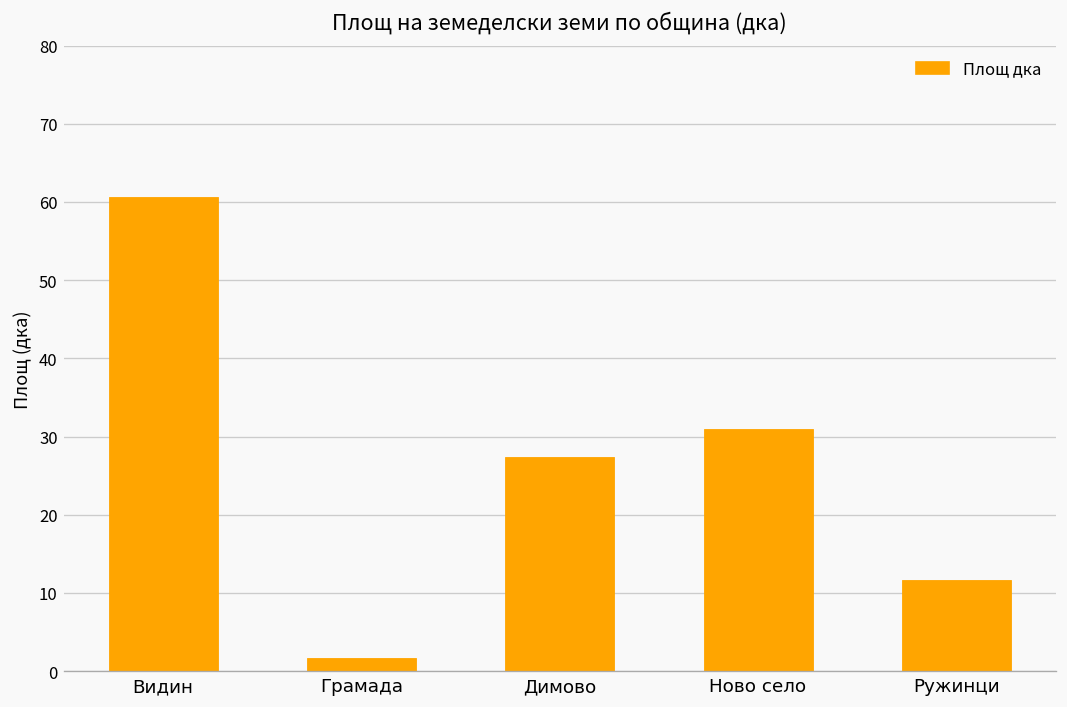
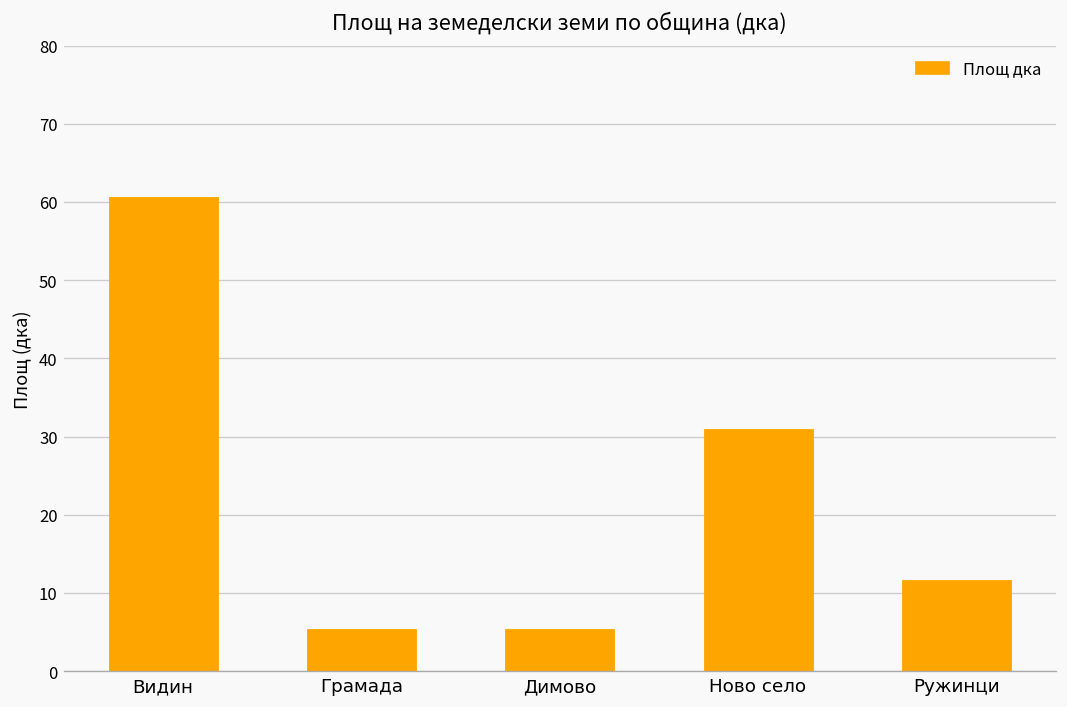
Грамада: 2 -> 5
Димово: 27 -> 5
